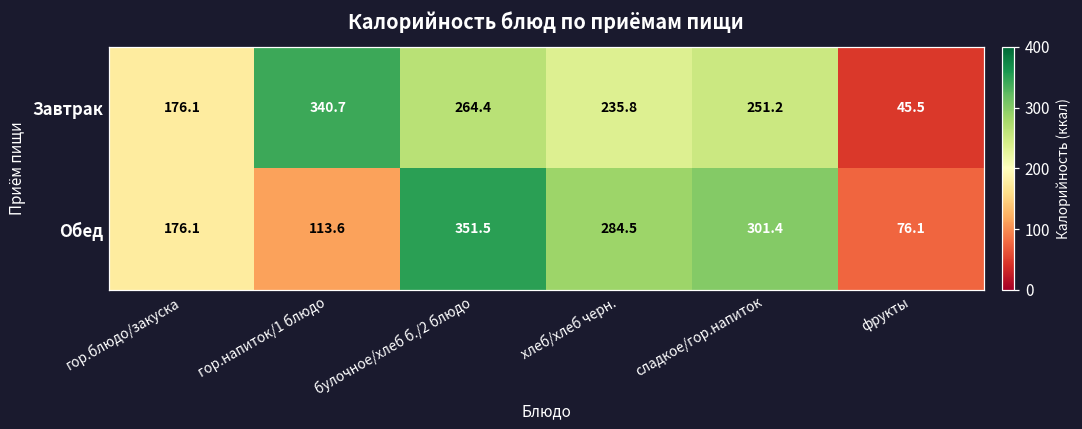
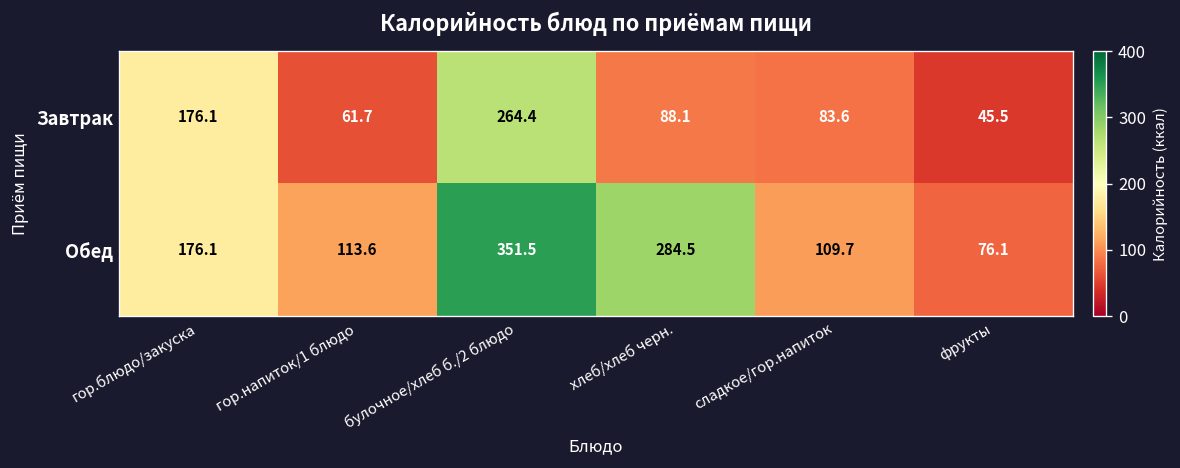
Завтрак, гор.напиток/1 блюдо: 340.7 -> 61.7
Завтрак, хлеб/хлеб черн.: 235.8 -> 88.1
Завтрак, сладкое/гор.напиток: 251.2 -> 83.6
Обед, сладкое/гор.напиток: 301.4 -> 109.7
